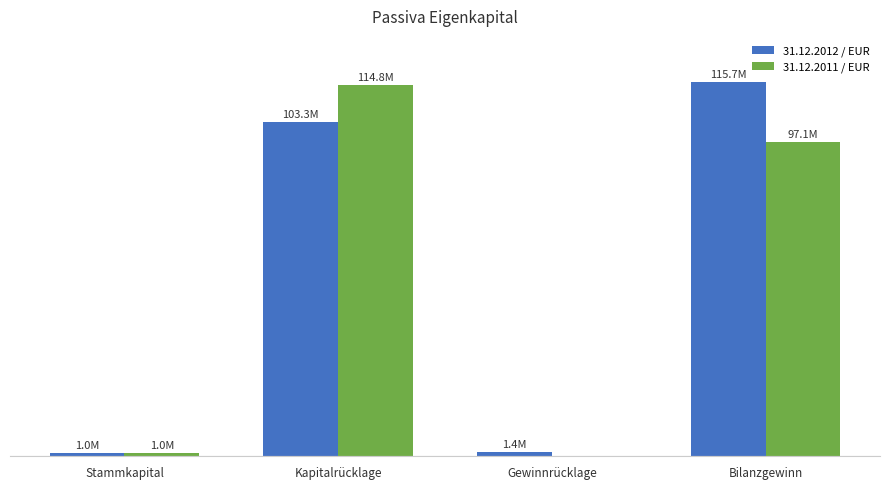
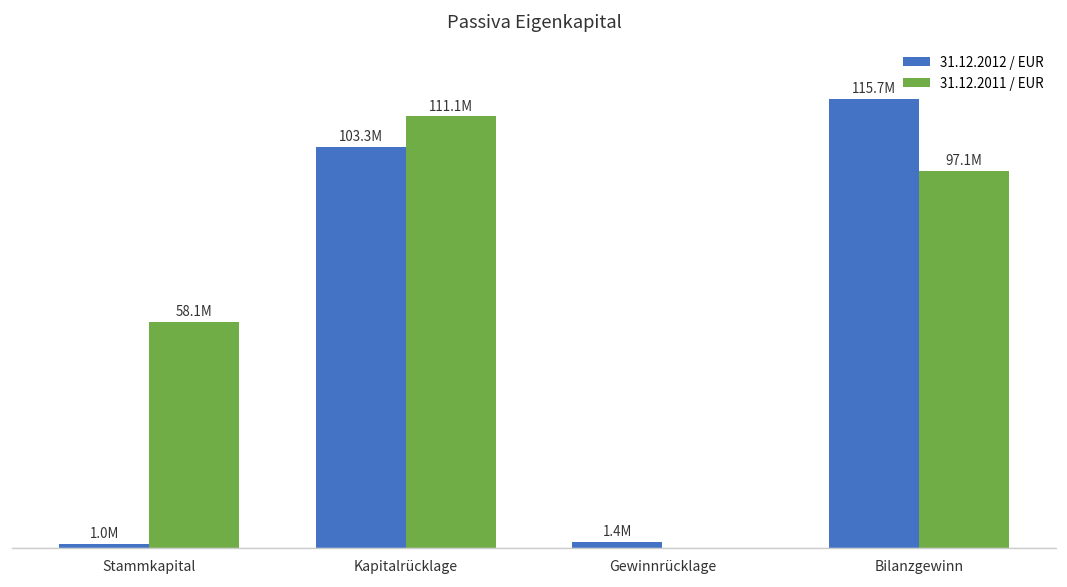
31.12.2011 / EUR, Stammkapital: 1.0M -> 58.1M
31.12.2011 / EUR, Kapitalrücklage: 114.8M -> 111.1M
